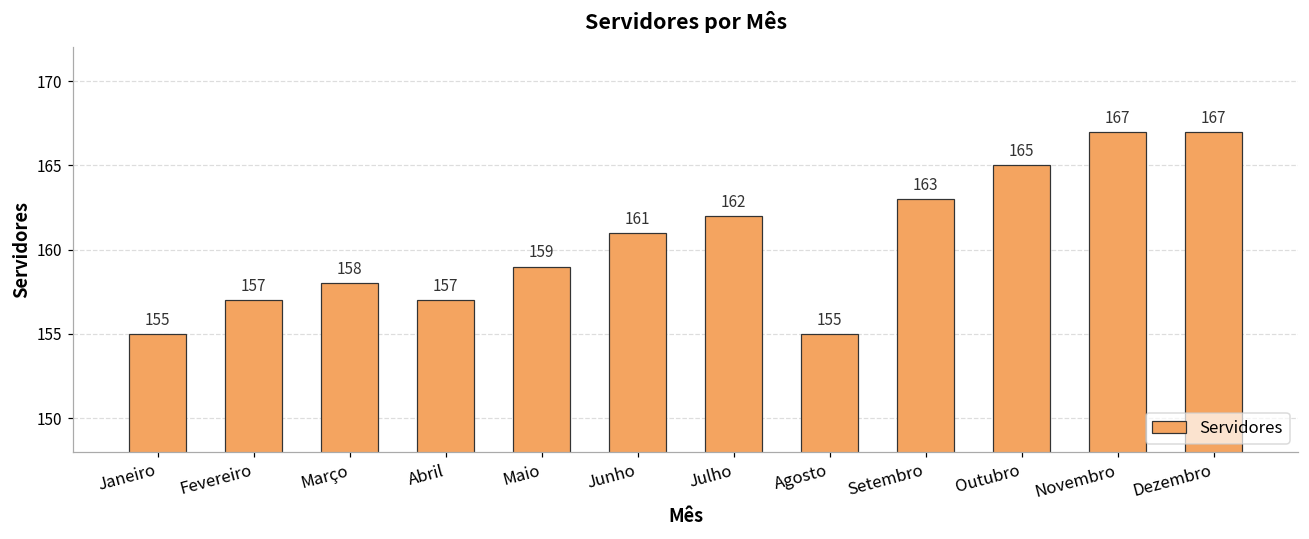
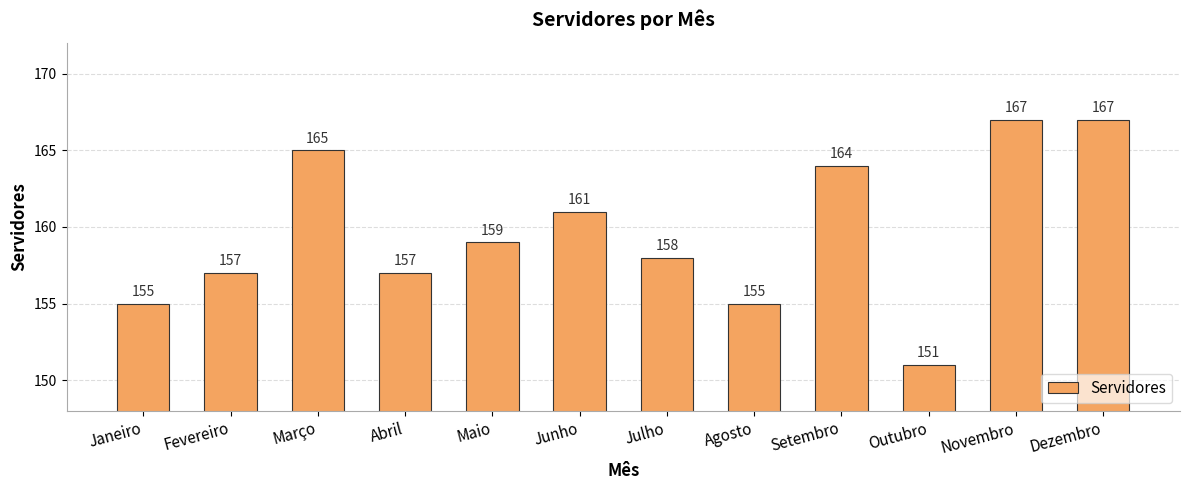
Março: 158 -> 165
Julho: 162 -> 158
Setembro: 163 -> 164
Outubro: 165 -> 151
